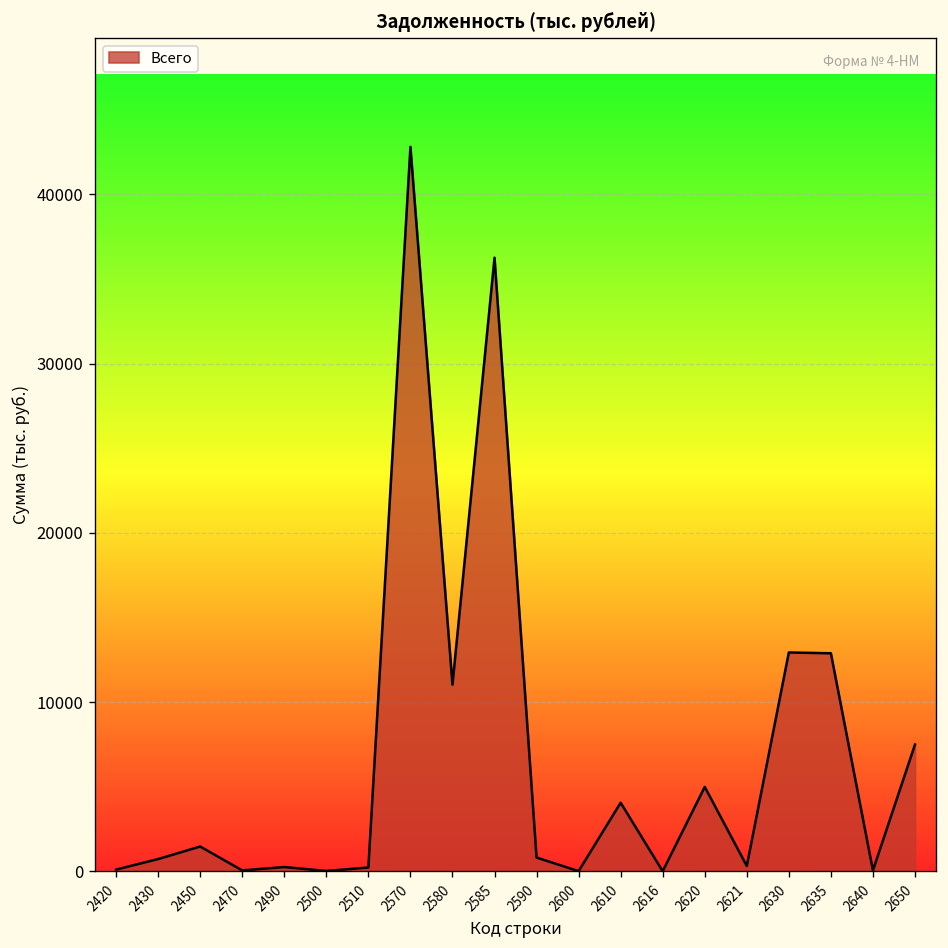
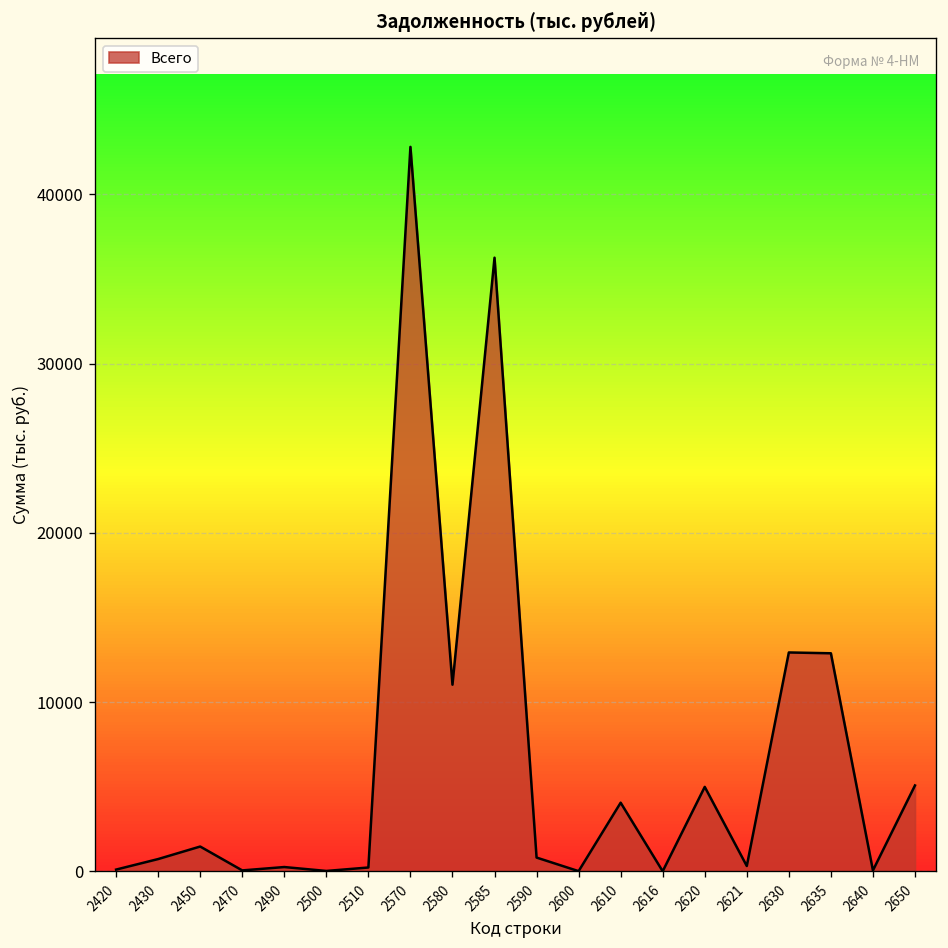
2650: 7500 -> 5100
